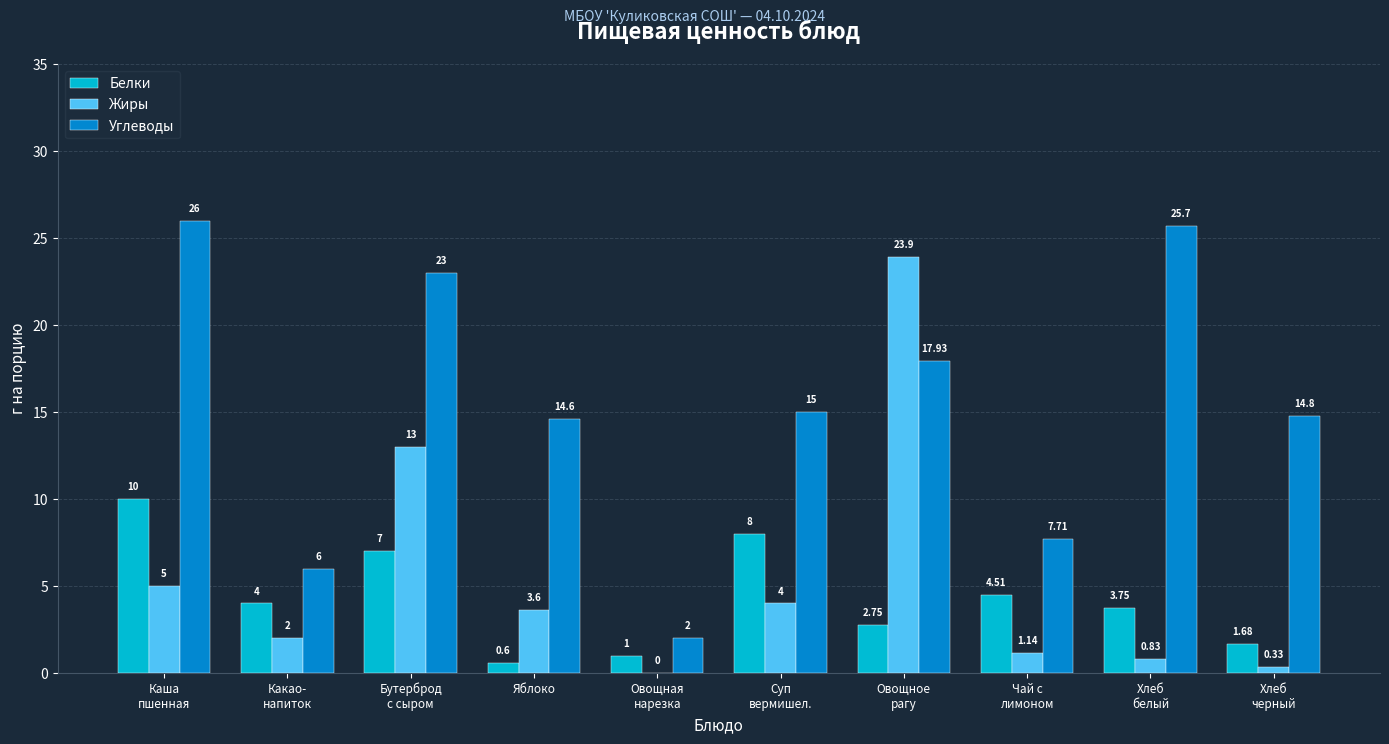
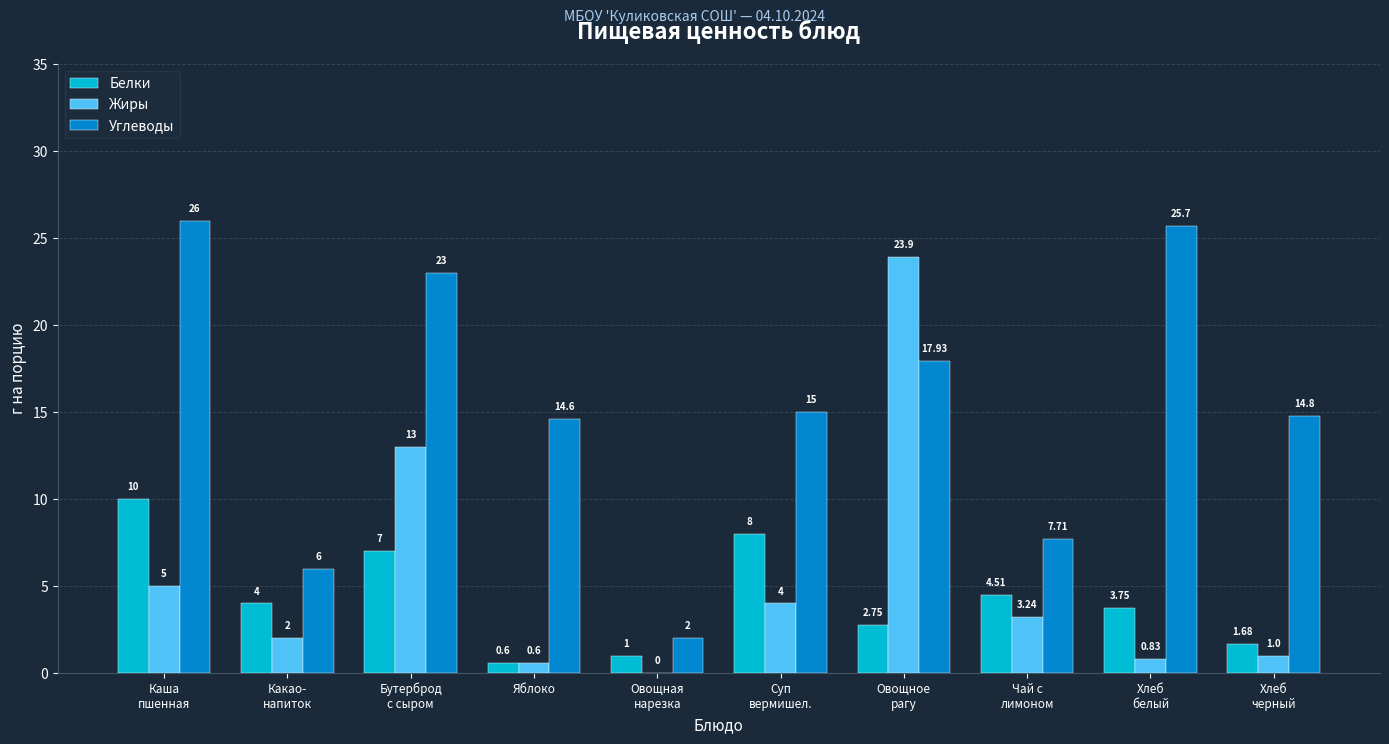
Жиры, Яблоко: 3.6 -> 0.6
Жиры, Чай с лимоном: 1.14 -> 3.24
Жиры, Хлеб черный: 0.33 -> 1.0
